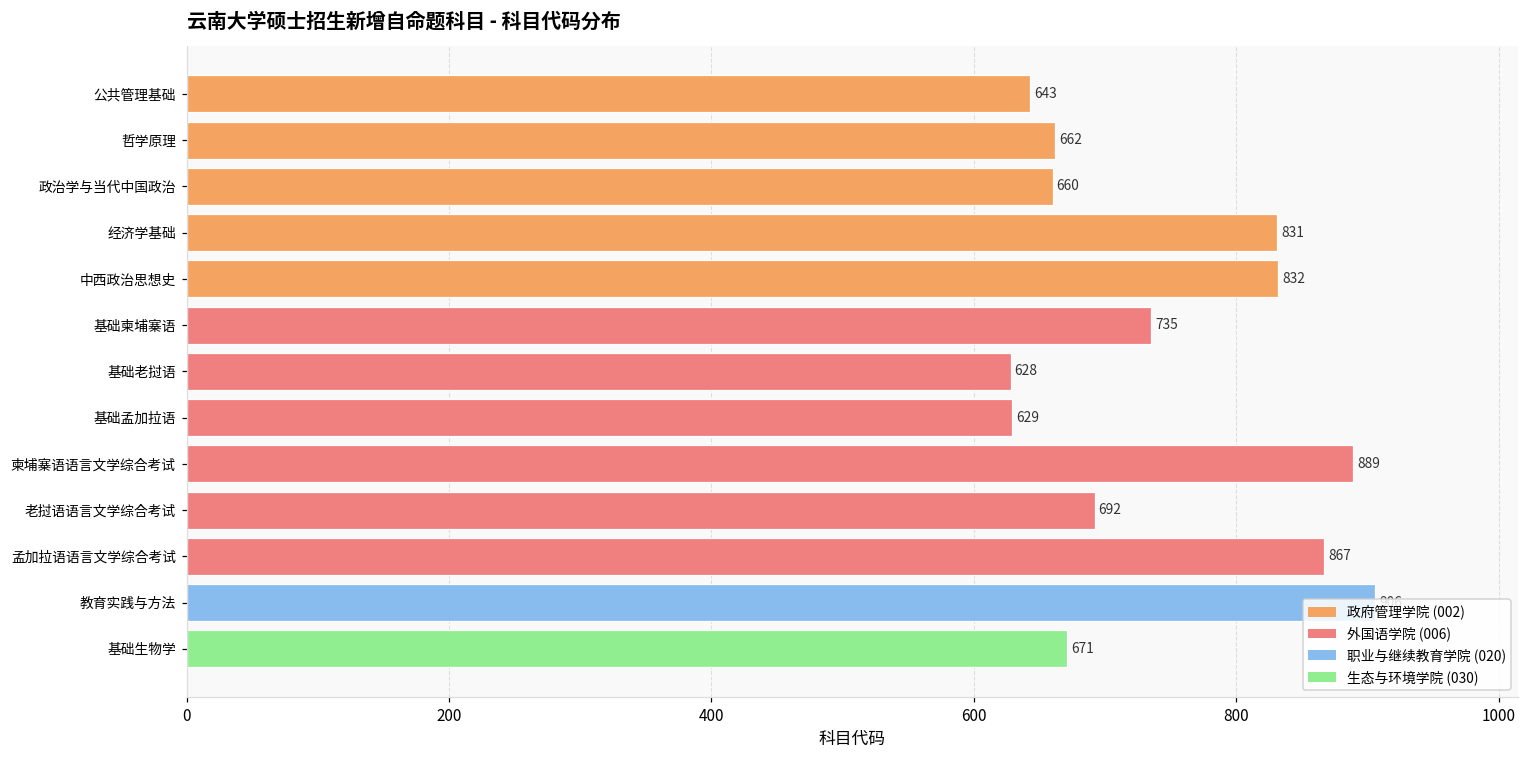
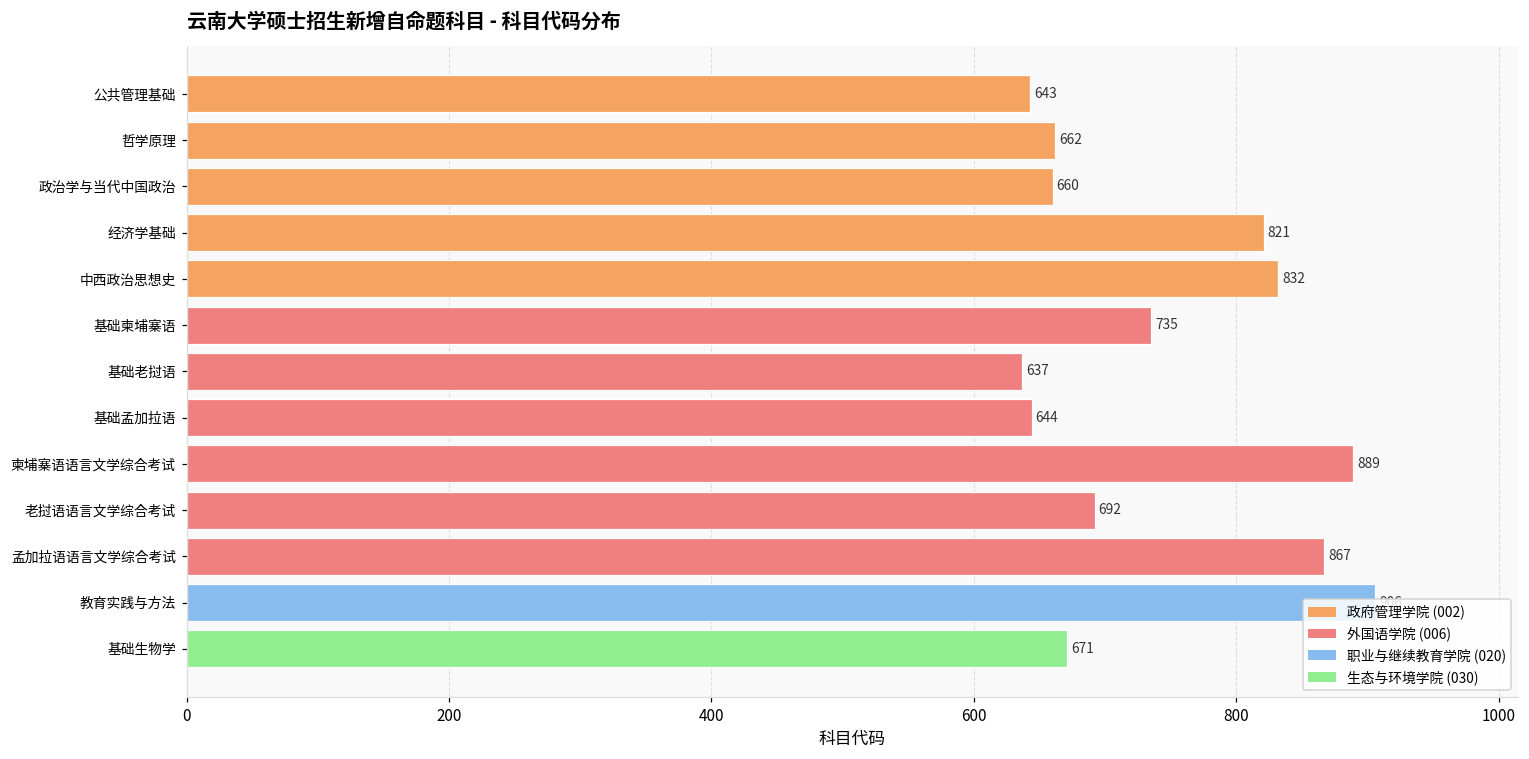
经济学基础: 831 -> 821
基础老挝语: 628 -> 637
基础孟加拉语: 629 -> 644
